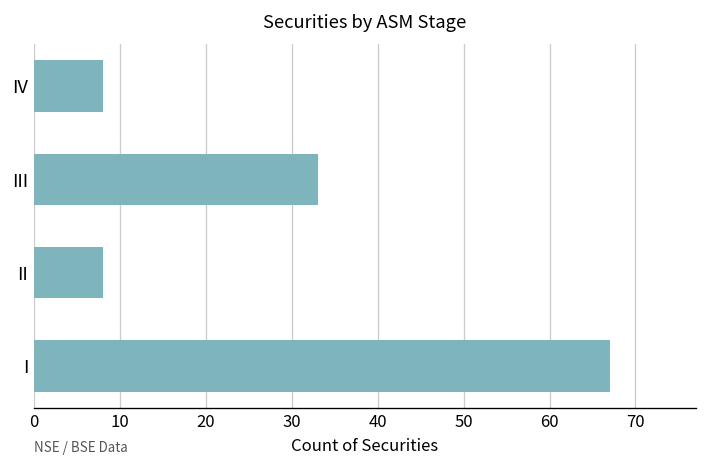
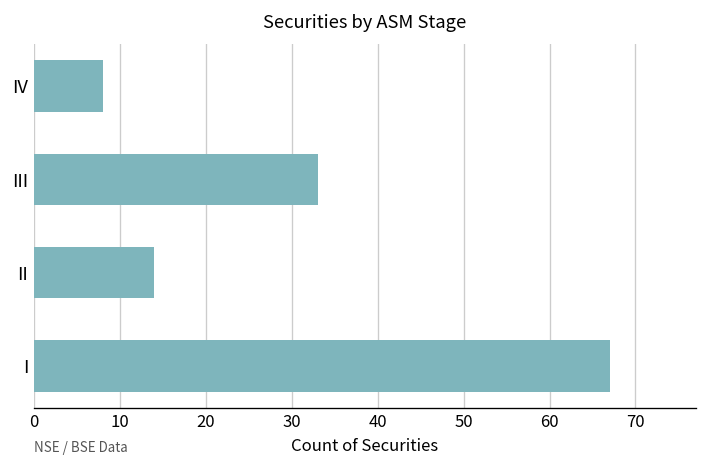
II: 8 -> 14
